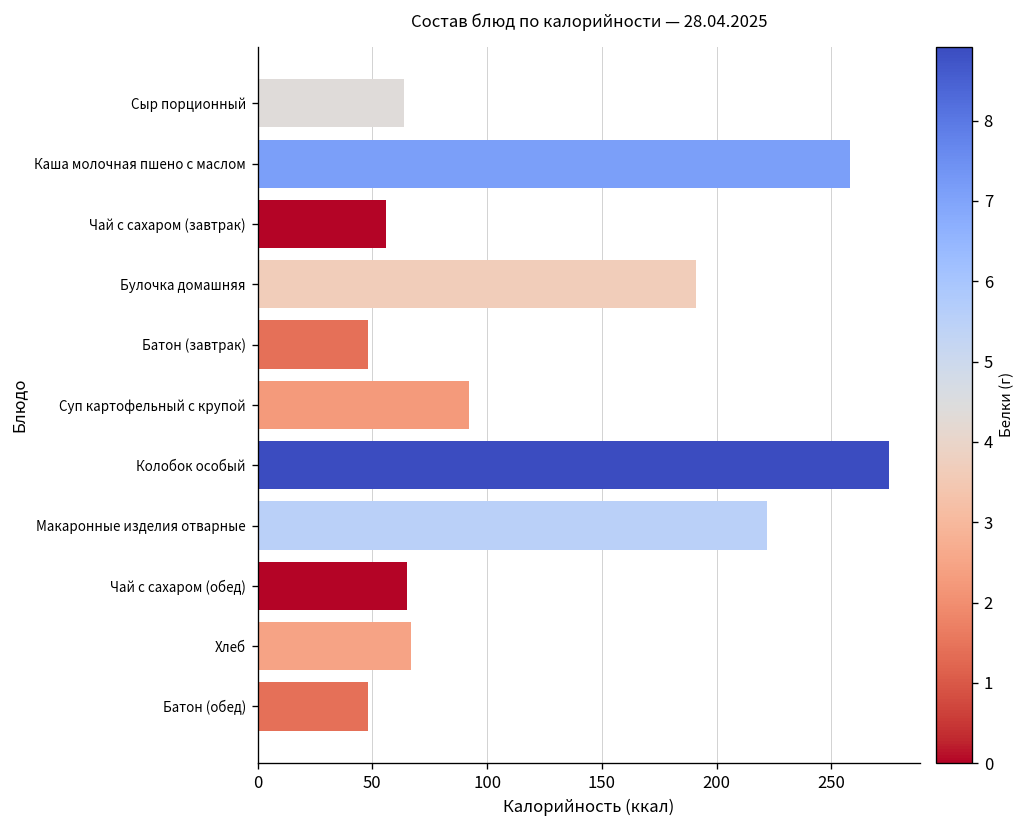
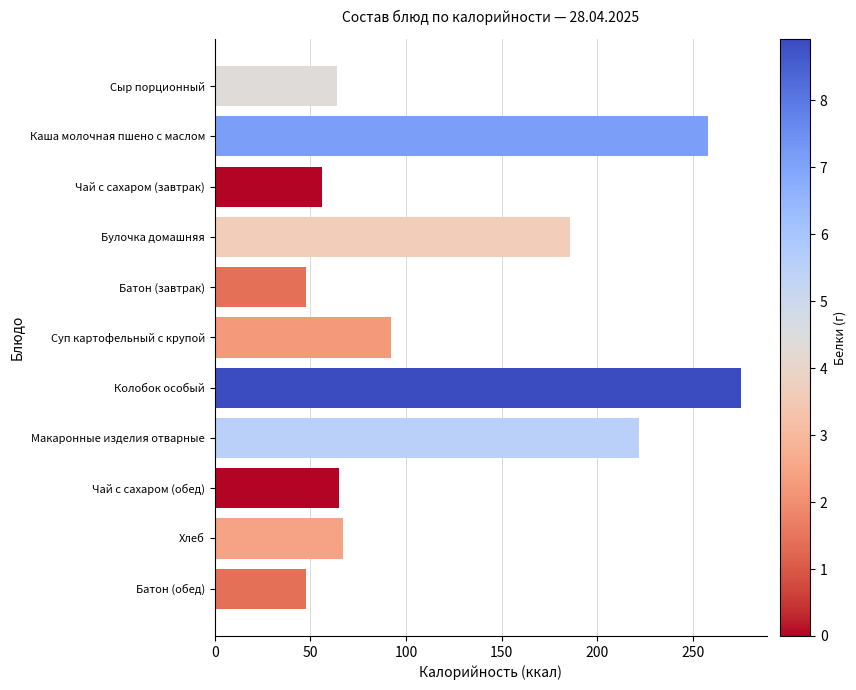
Булочка домашняя: 191 -> 186
